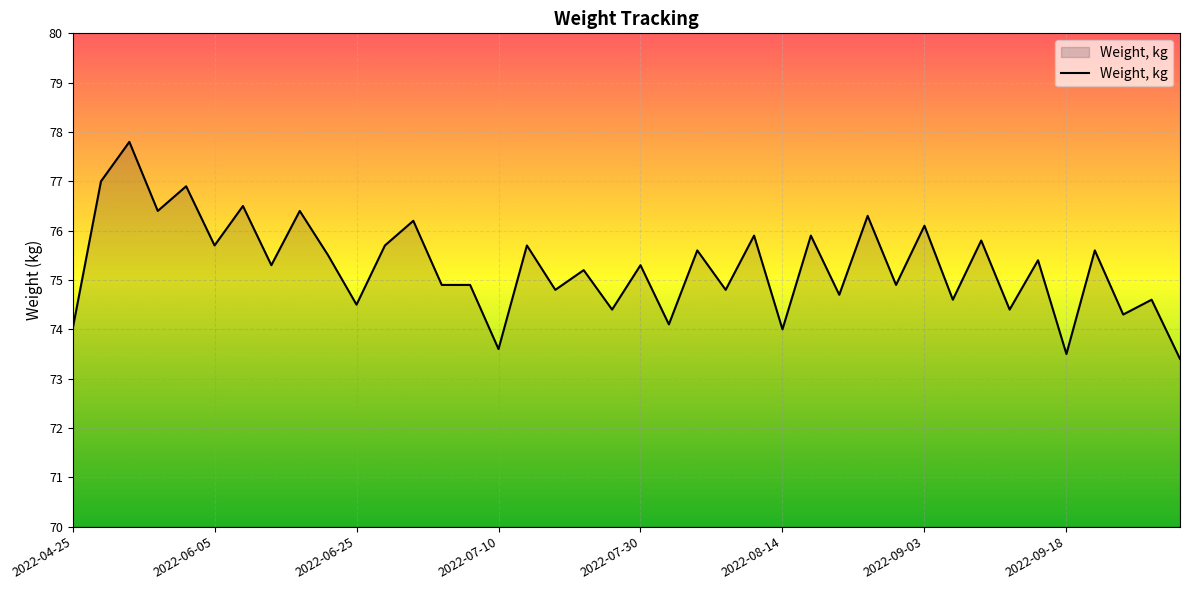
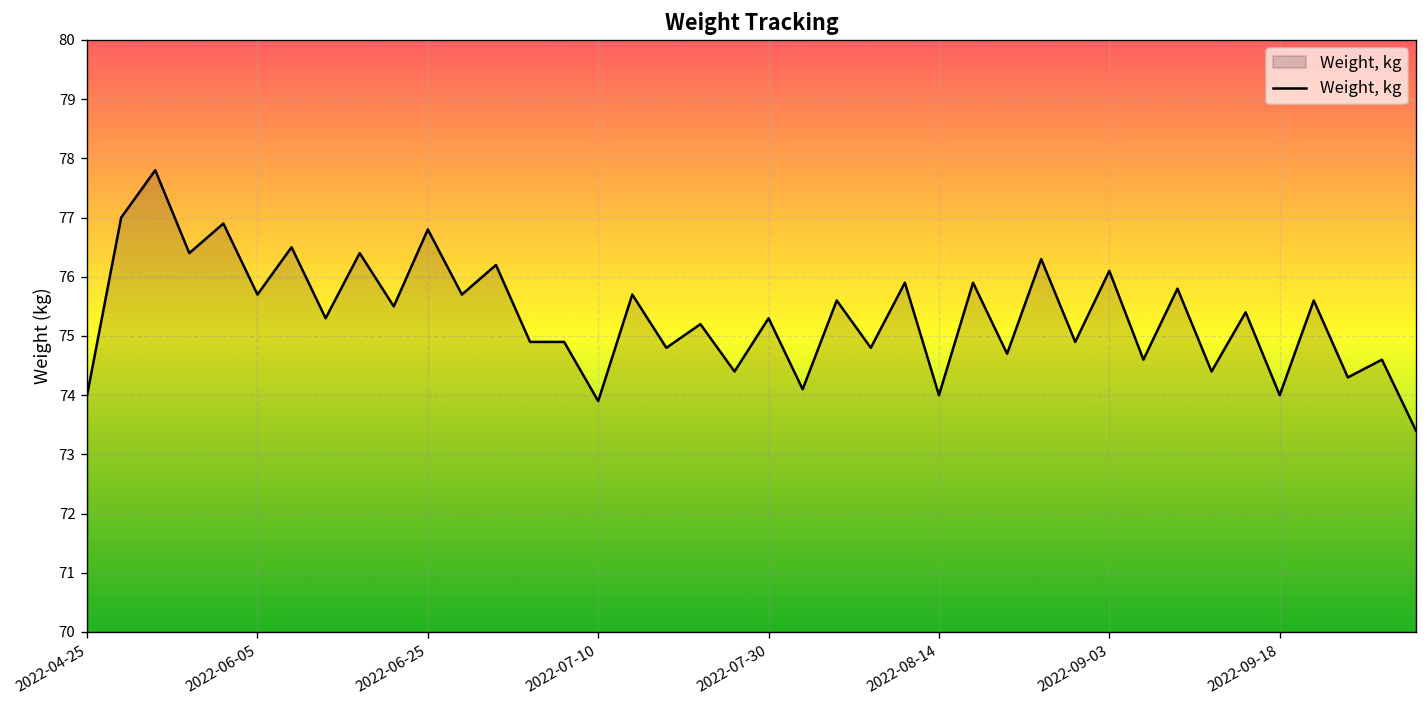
2022-06-25: 74.5 -> 76.8
2022-07-10: 73.6 -> 73.9
2022-09-18: 73.5 -> 74.0
